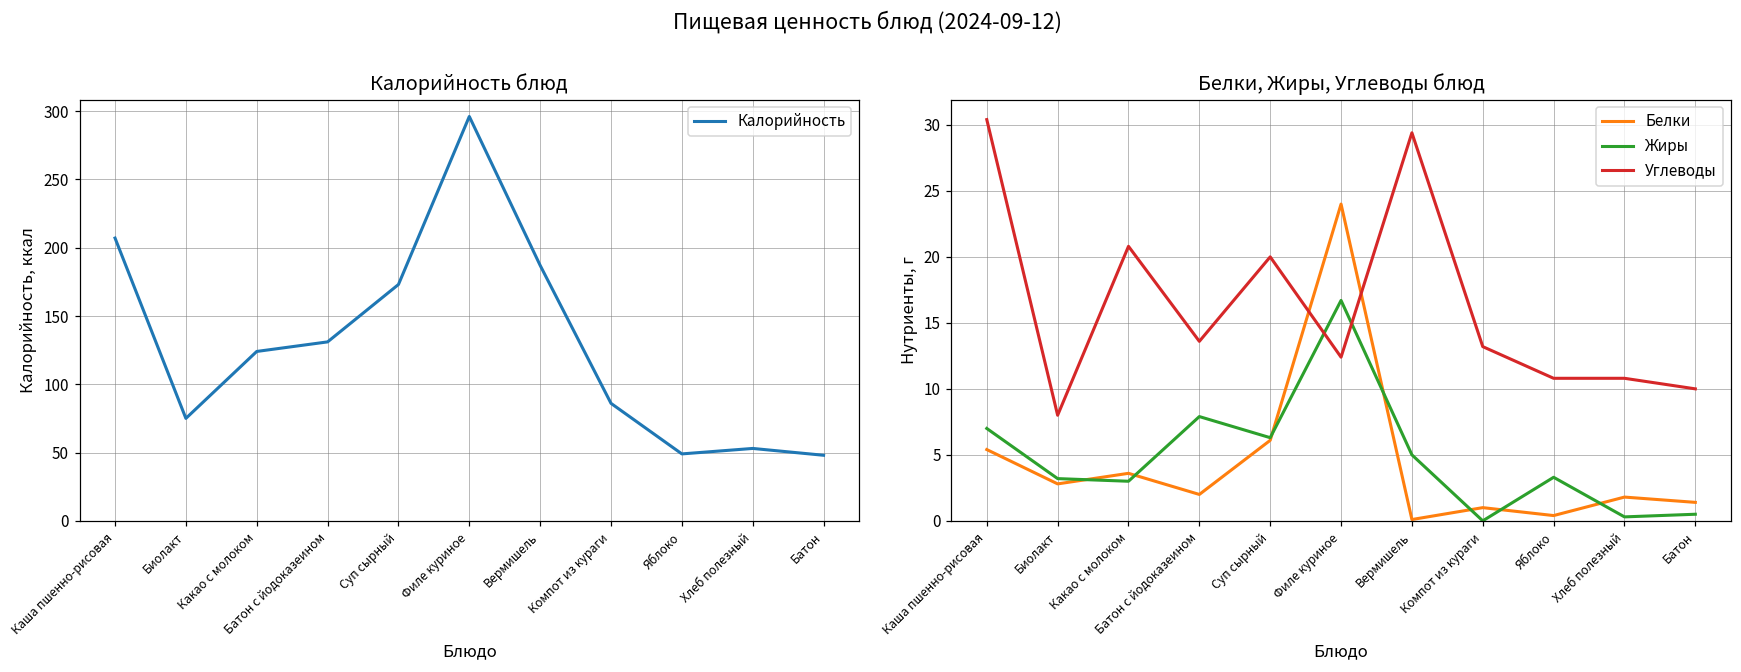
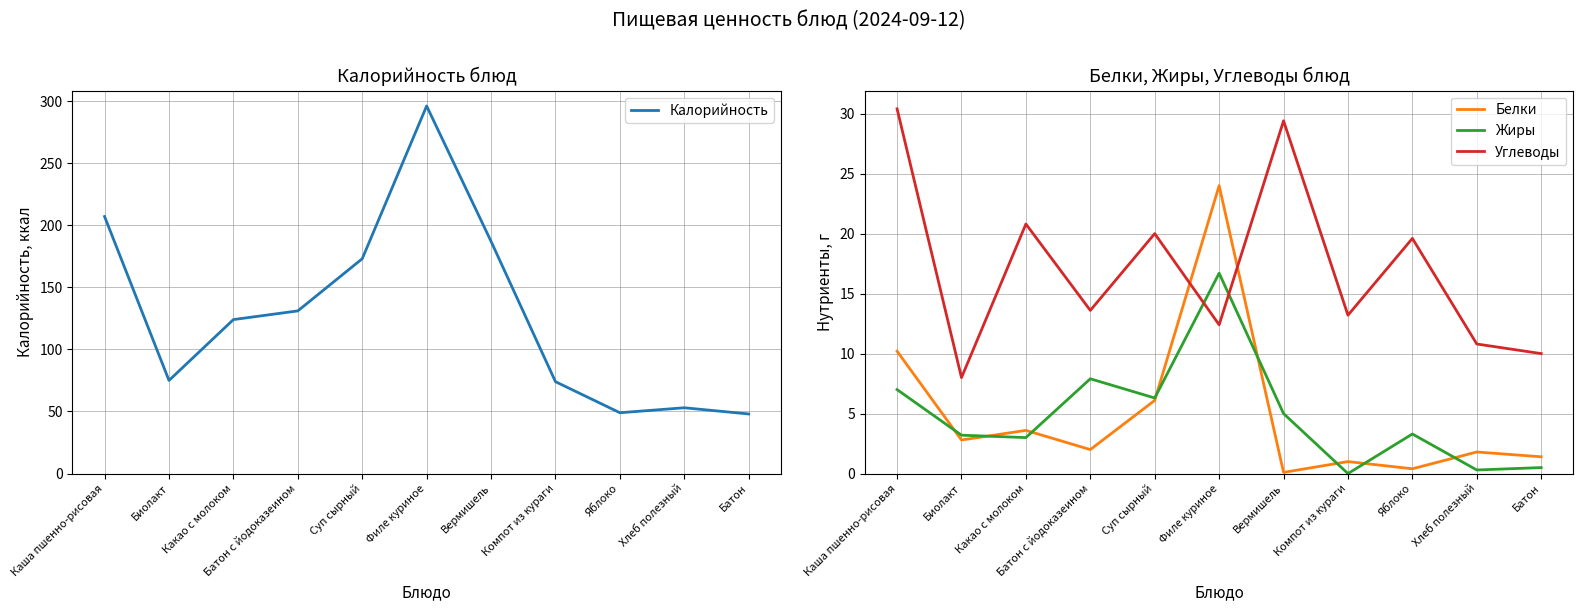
Калорийность блюд, Компот из кураги: 86 -> 74
Белки, Жиры, Углеводы блюд, Белки, Каша пшенно-рисовая: 5.4 -> 10.2
Белки, Жиры, Углеводы блюд, Углеводы, Яблоко: 10.8 -> 19.6
